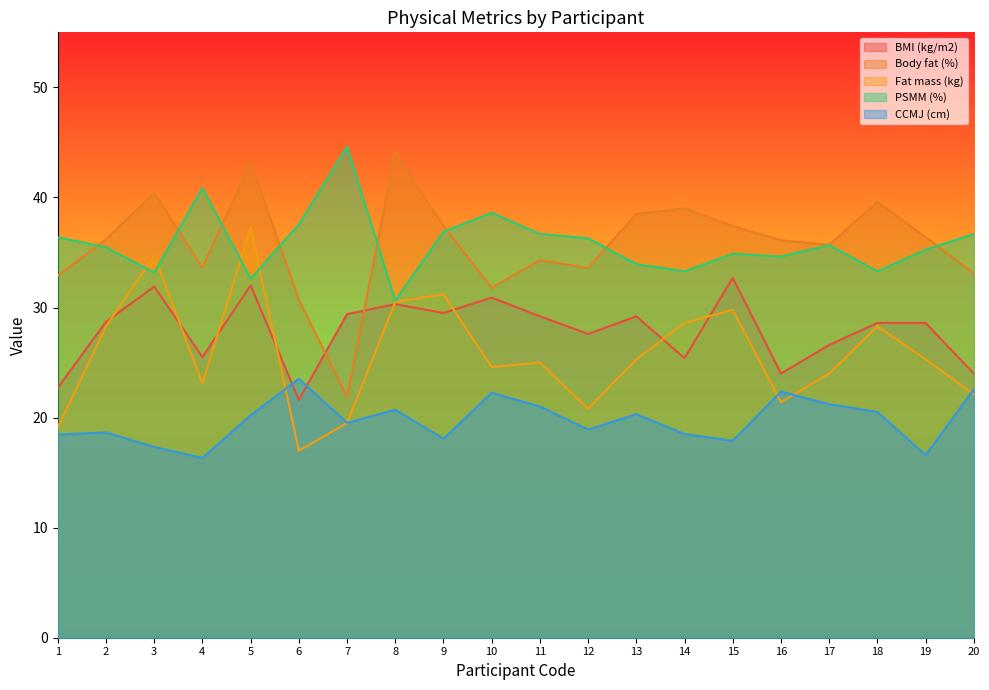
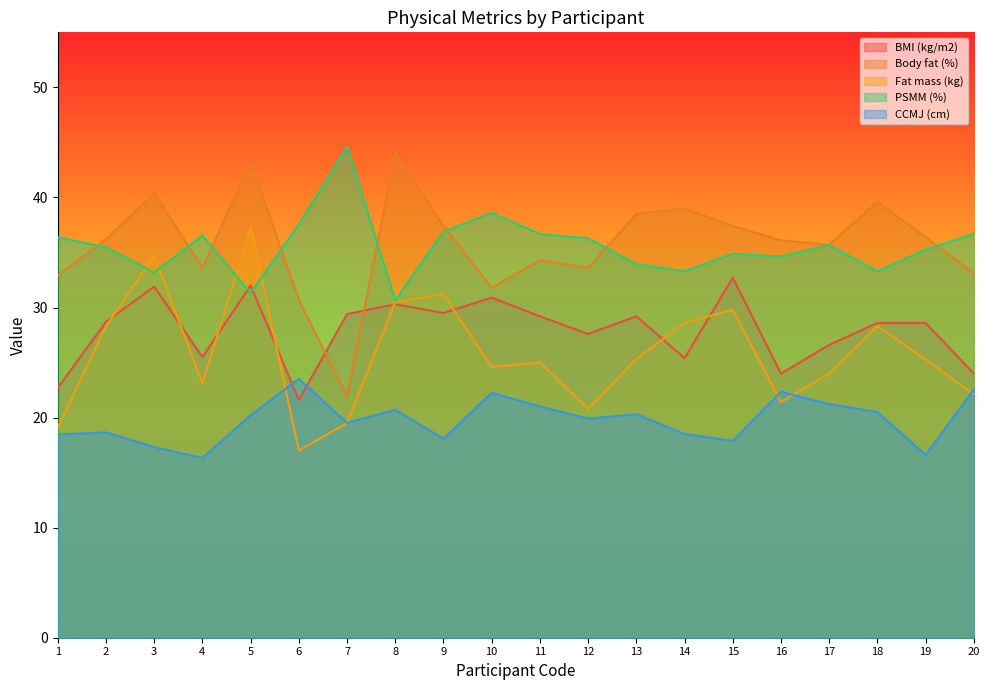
PSMM (%), 4: 40.9 -> 36.5
PSMM (%), 5: 32.6 -> 31.3
CCMJ (cm), 12: 18.9 -> 19.9
